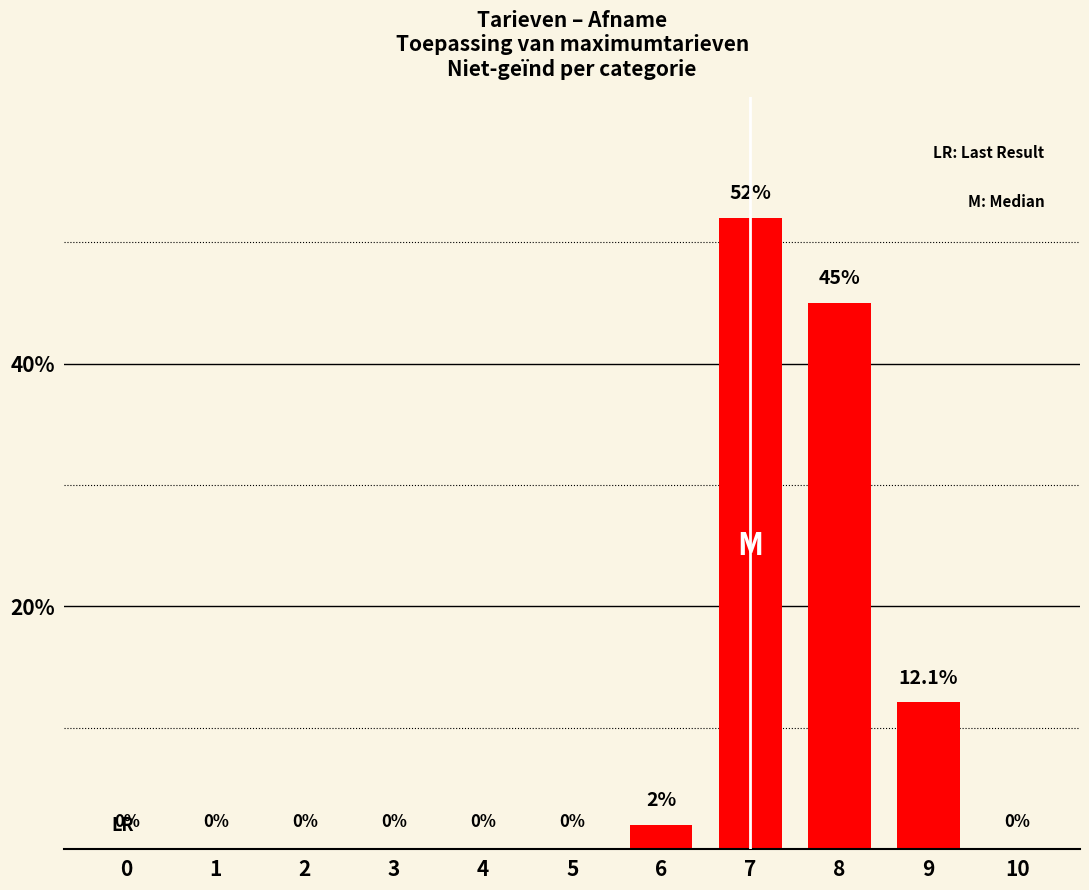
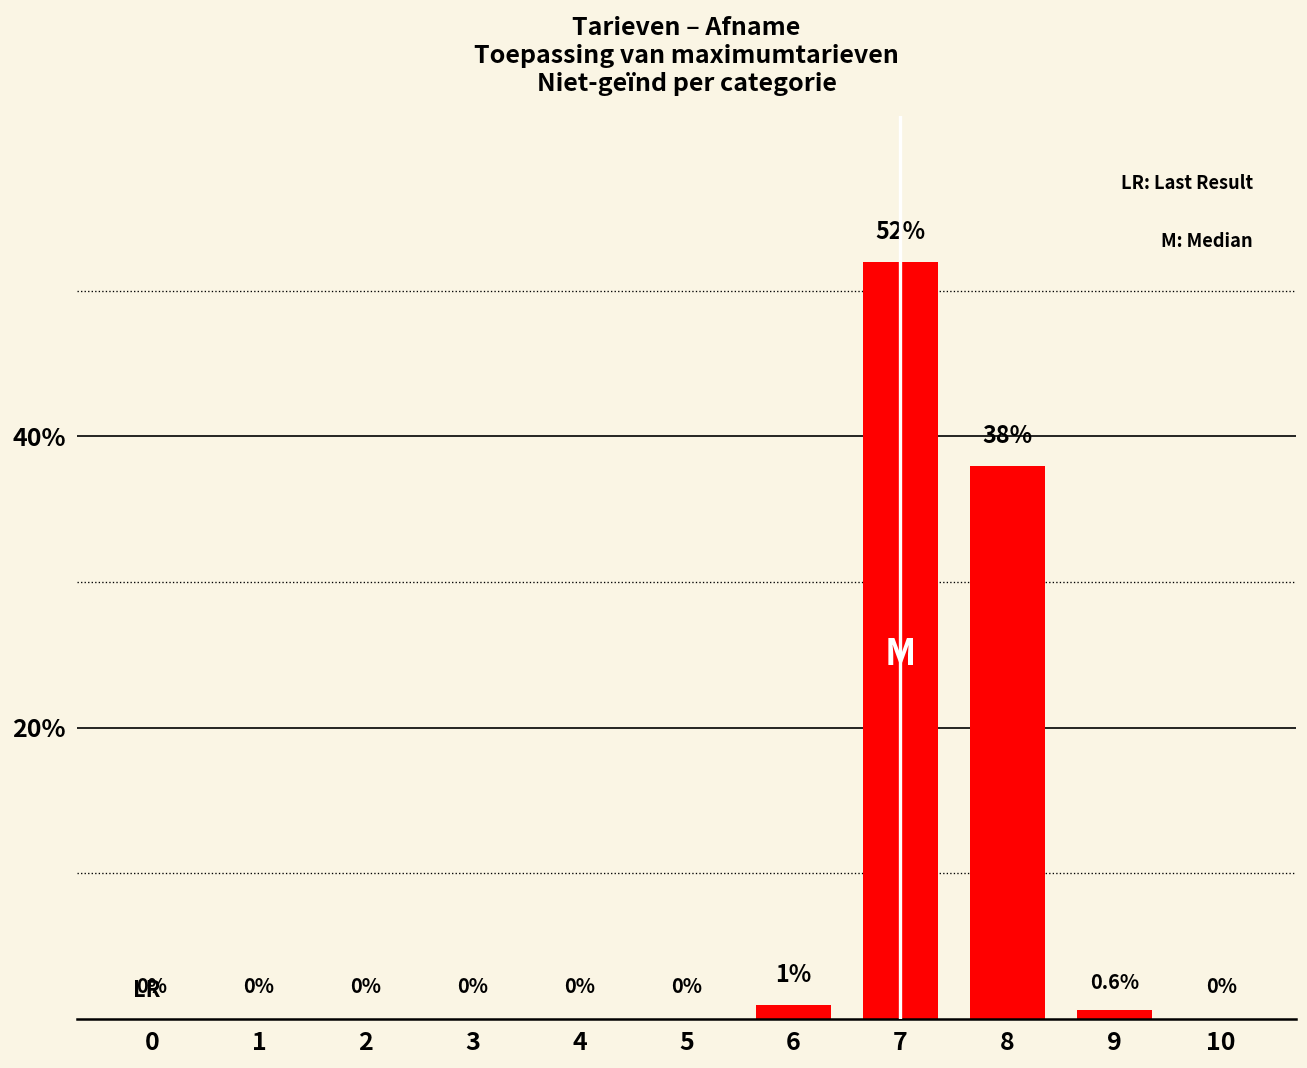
6: 2% -> 1%
8: 45% -> 38%
9: 12.1% -> 0.6%
